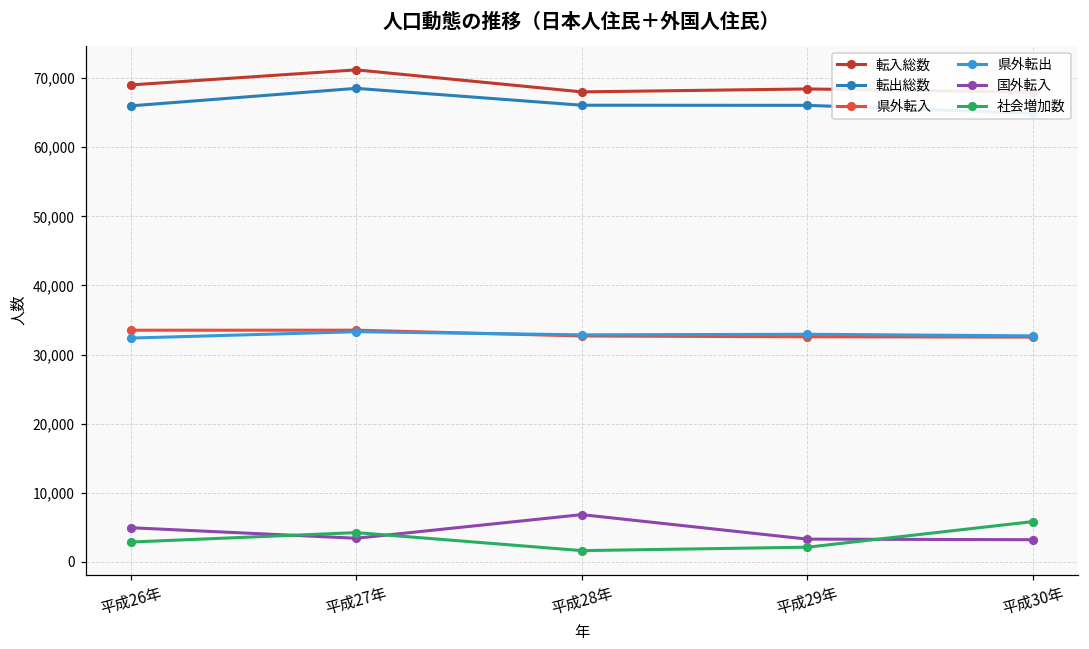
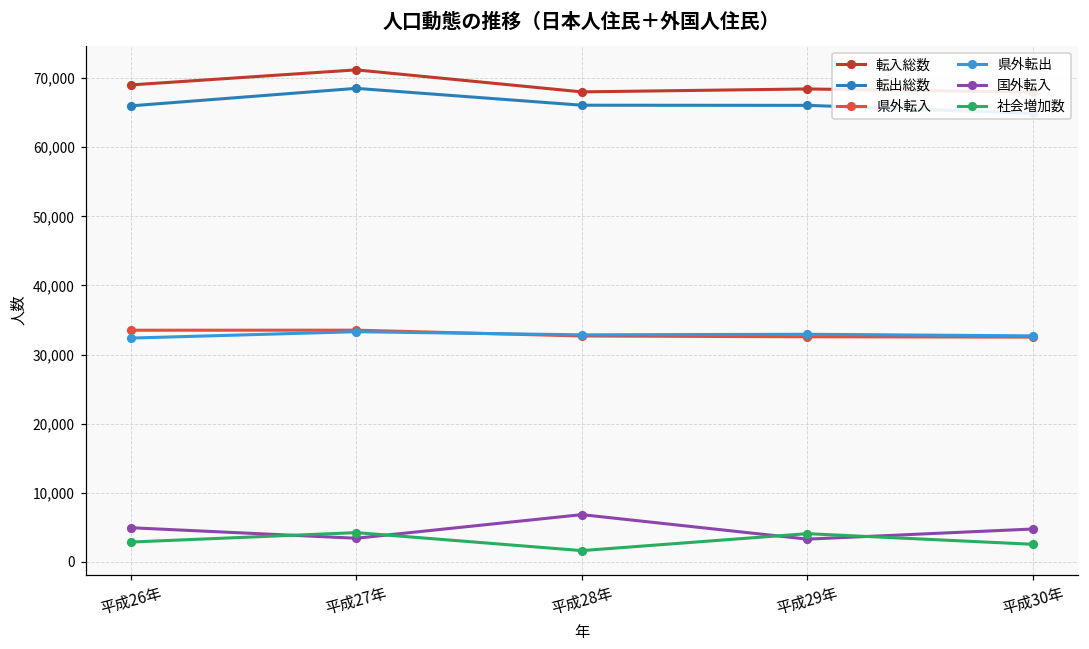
社会増加数, 平成29年: 2,000 -> 4,000
国外転入, 平成30年: 3,000 -> 5,000
社会増加数, 平成30年: 6,000 -> 3,000
